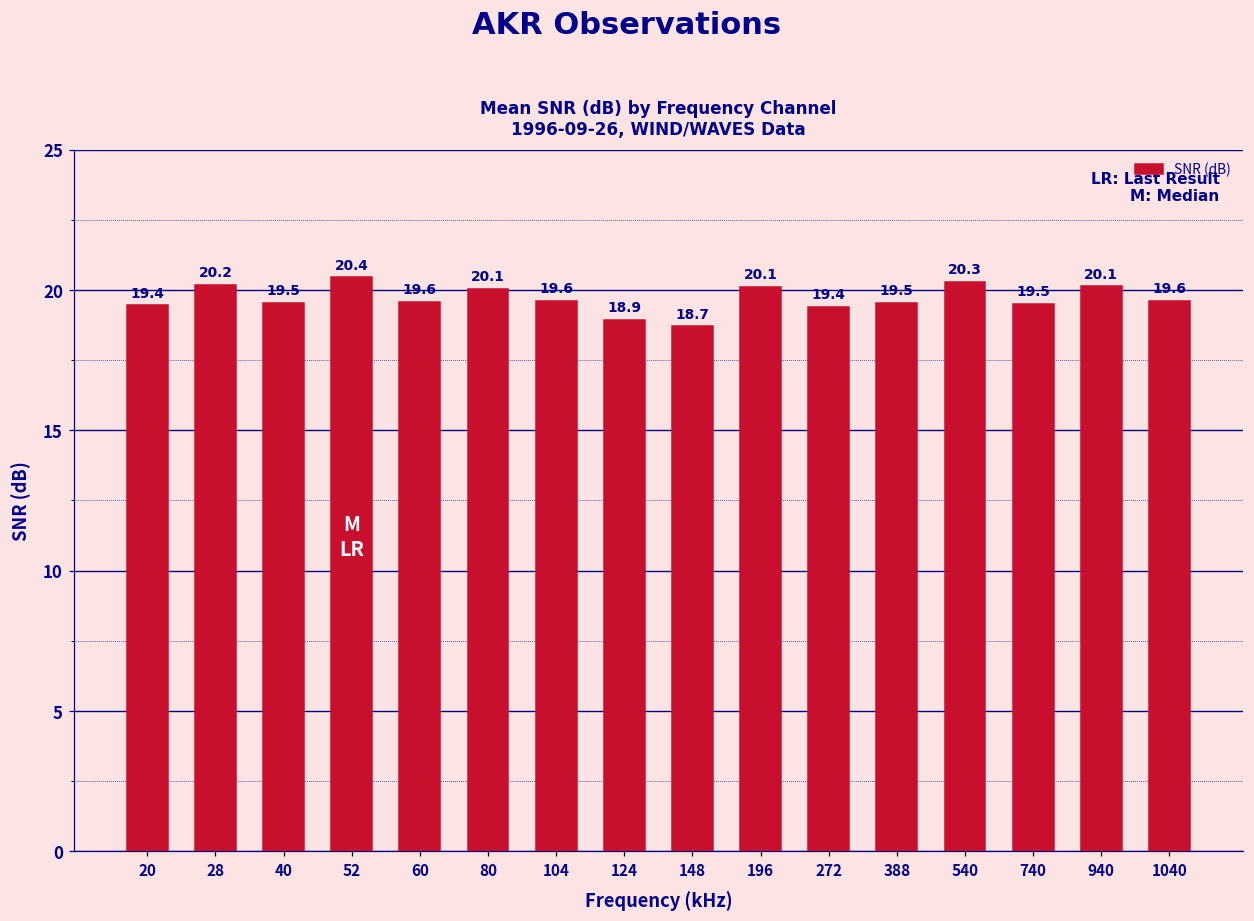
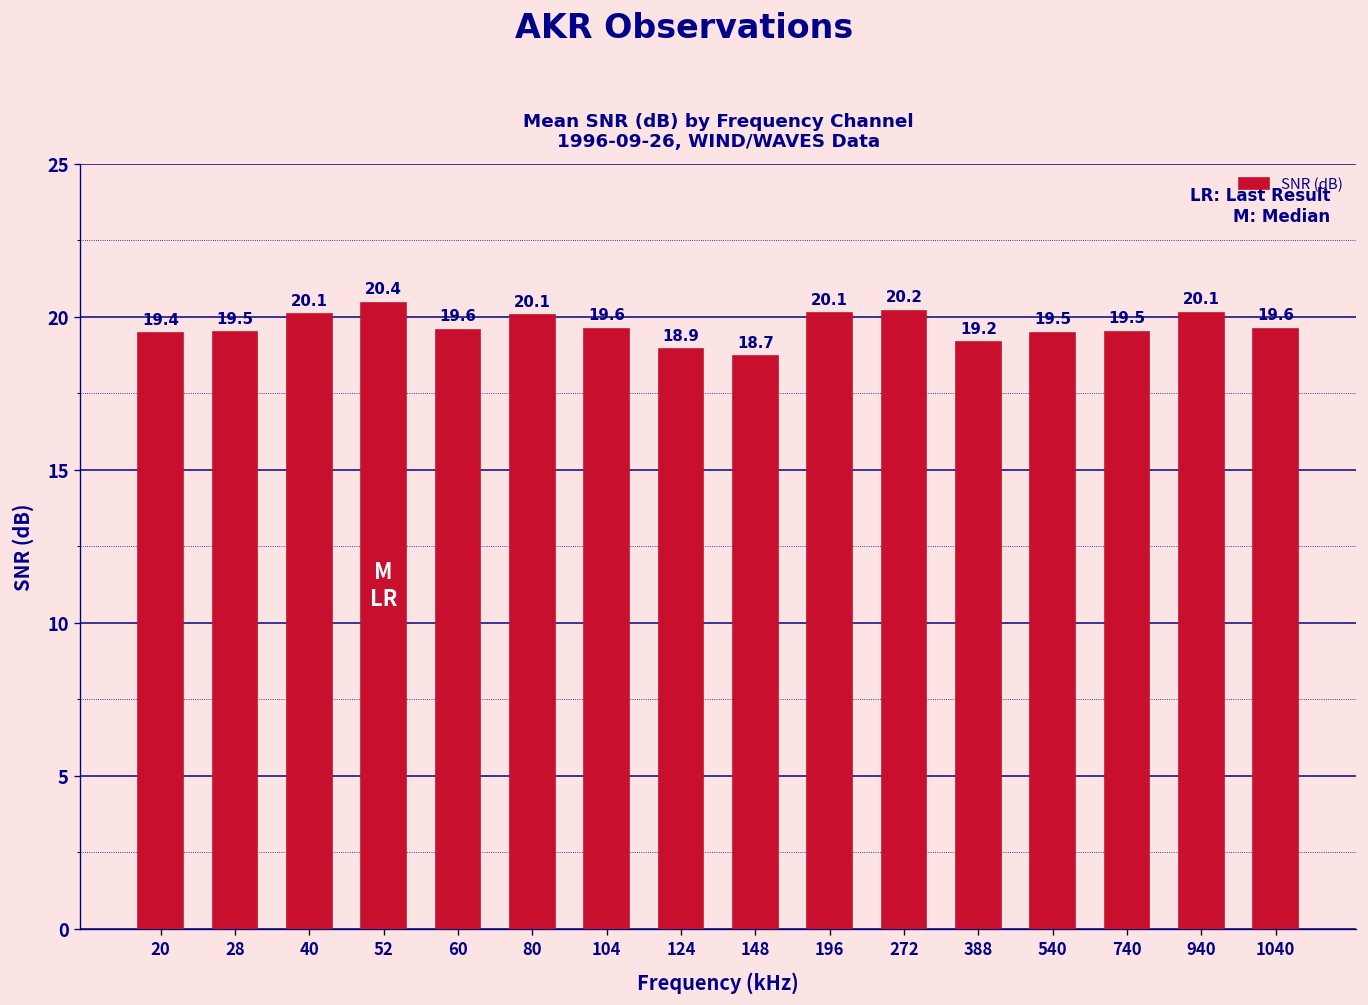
28: 20.2 -> 19.5
40: 19.5 -> 20.1
272: 19.4 -> 20.2
388: 19.5 -> 19.2
540: 20.3 -> 19.5
